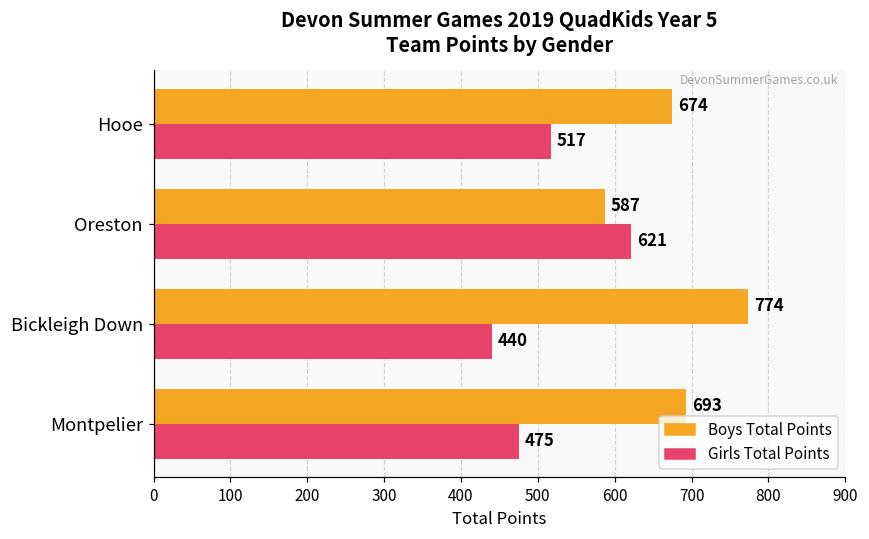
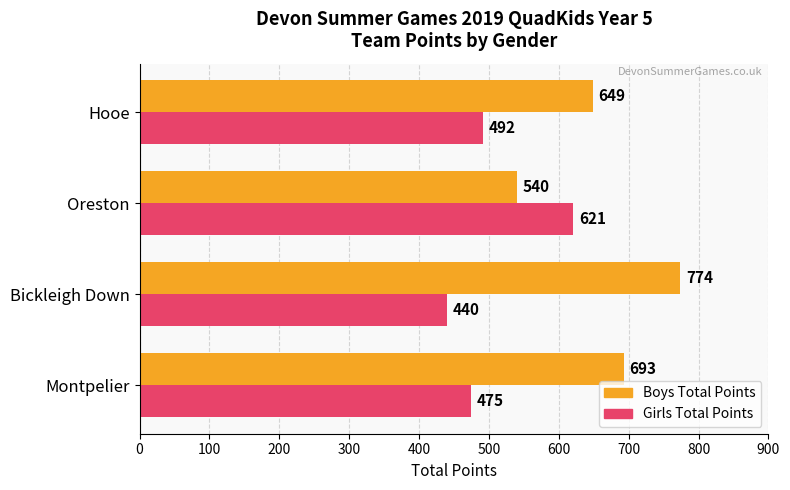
Boys Total Points, Hooe: 674 -> 649
Girls Total Points, Hooe: 517 -> 492
Boys Total Points, Oreston: 587 -> 540
